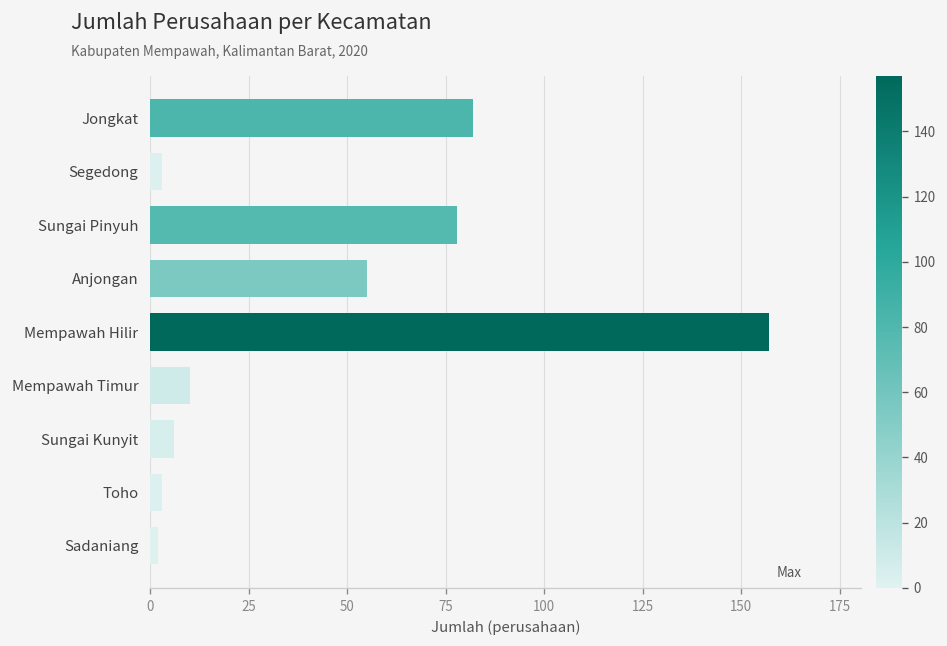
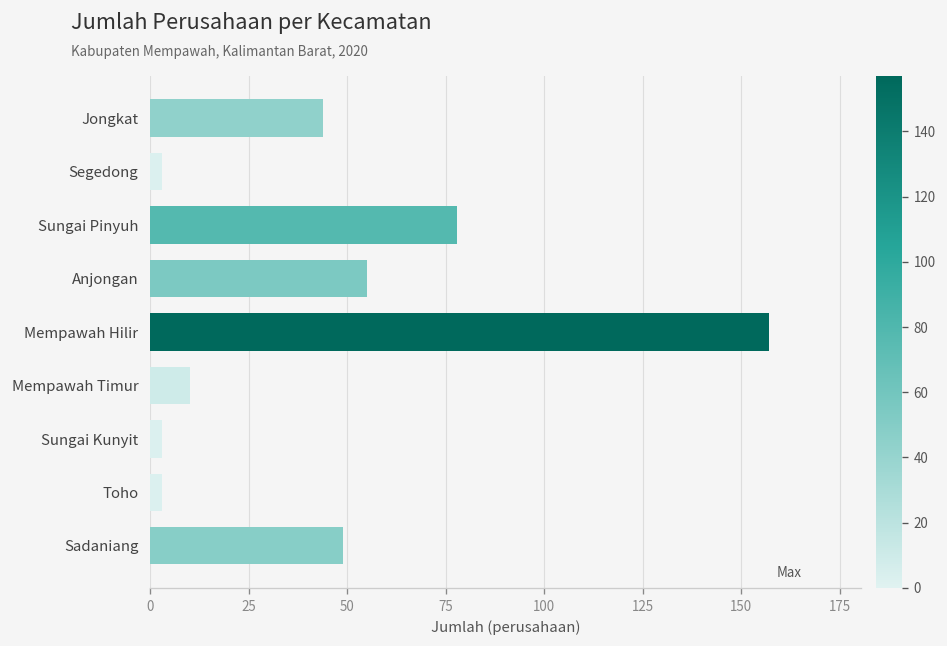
Jongkat: 82 -> 44
Sungai Kunyit: 6 -> 3
Sadaniang: 2 -> 49
